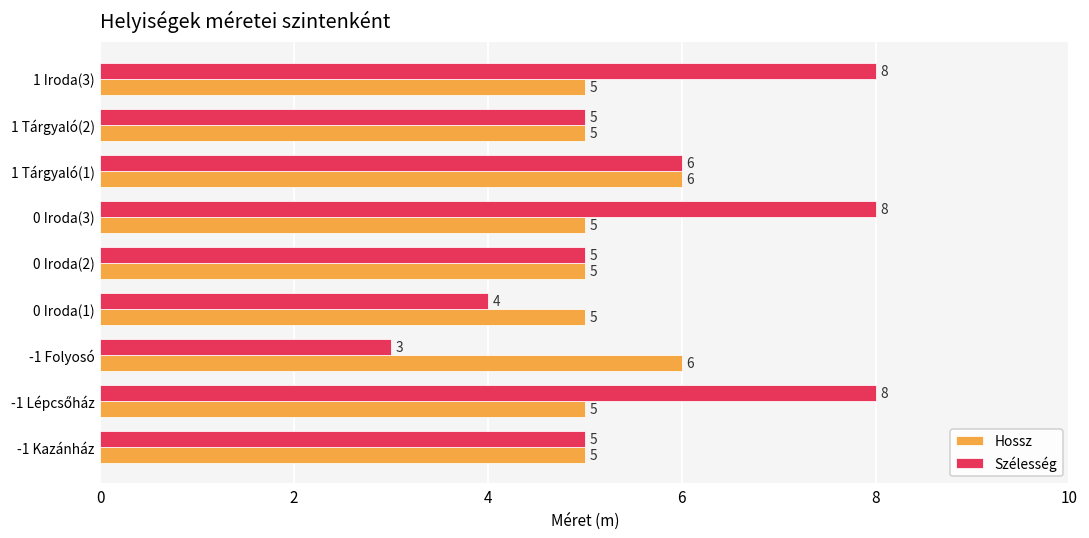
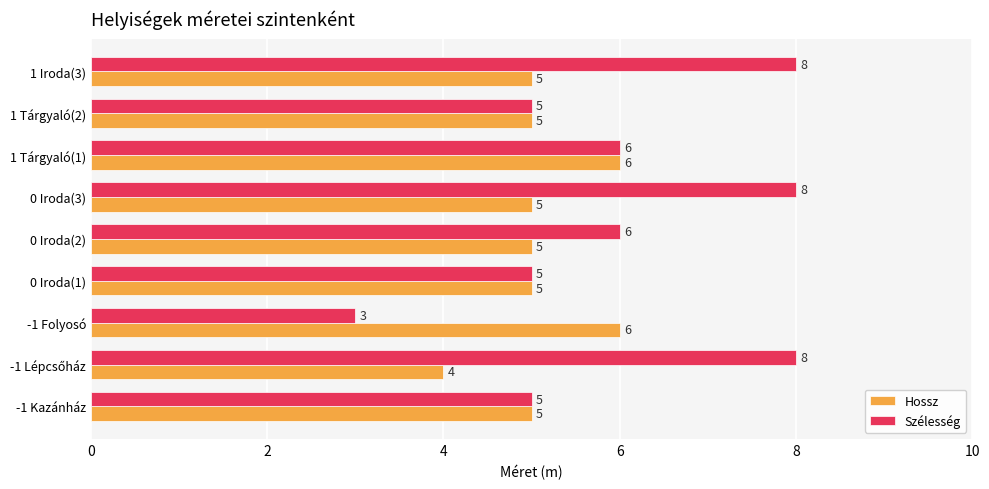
Szélesség, 0 Iroda(2): 5 -> 6
Szélesség, 0 Iroda(1): 4 -> 5
Hossz, -1 Lépcsőház: 5 -> 4
